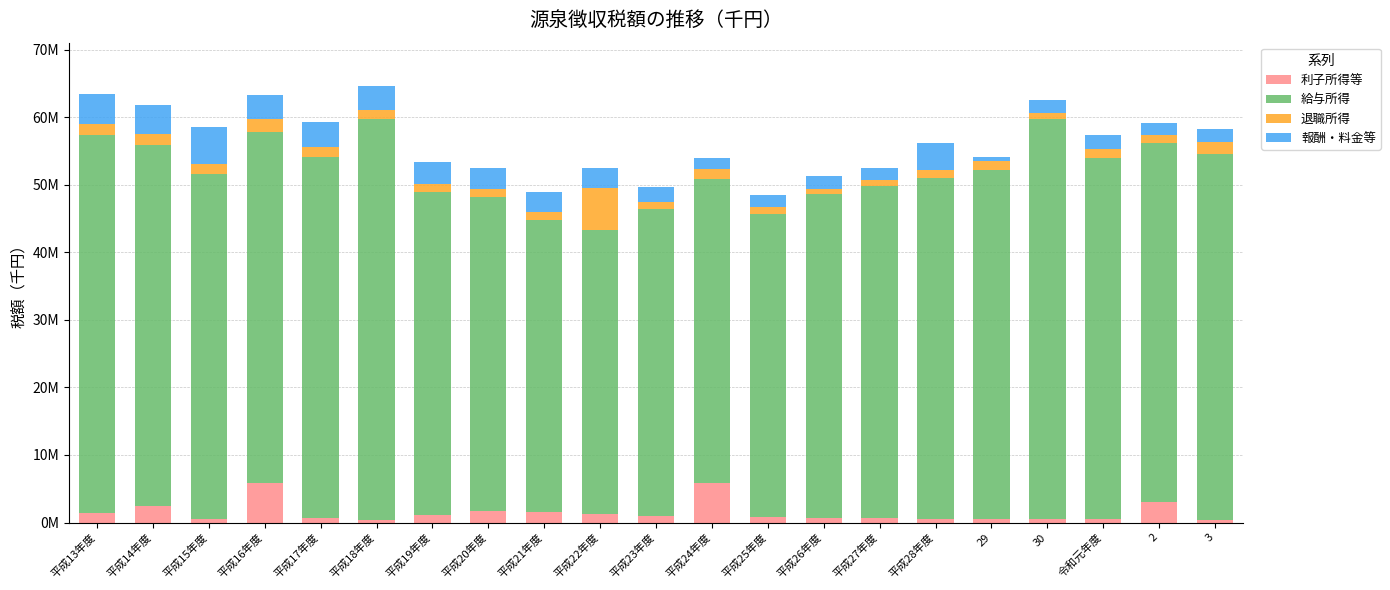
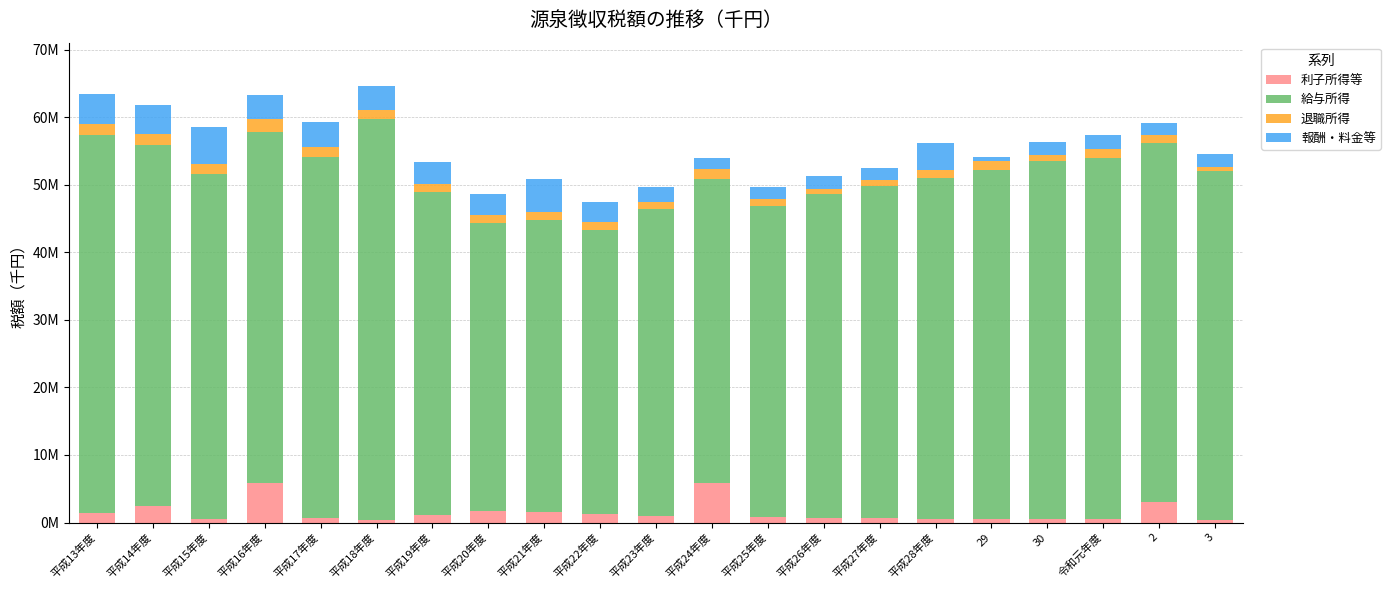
給与所得, 平成20年度: 46000000 -> 43000000
報酬・料金等, 平成21年度: 3000000 -> 5000000
退職所得, 平成22年度: 6000000 -> 1000000
給与所得, 平成25年度: 45000000 -> 46000000
給与所得, 30: 59000000 -> 53000000
給与所得, 3: 54000000 -> 52000000
退職所得, 3: 2000000 -> 1000000
